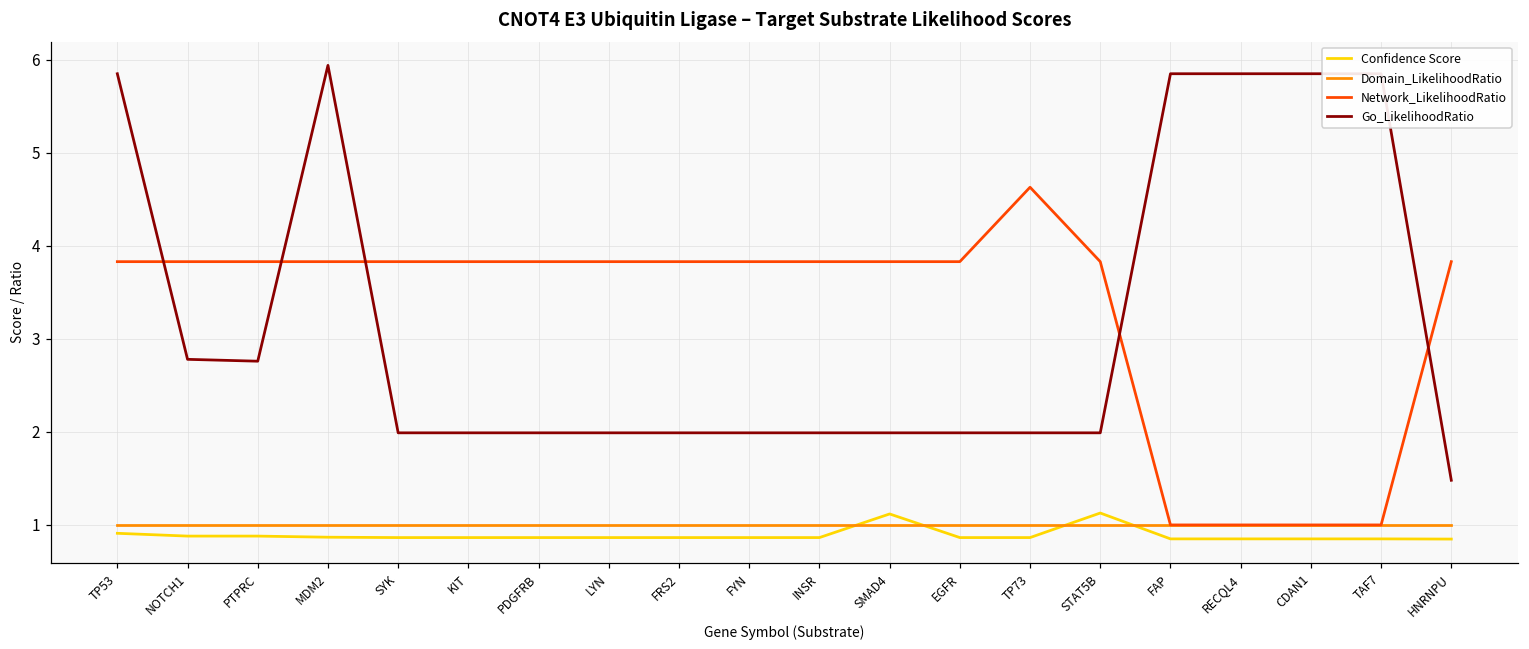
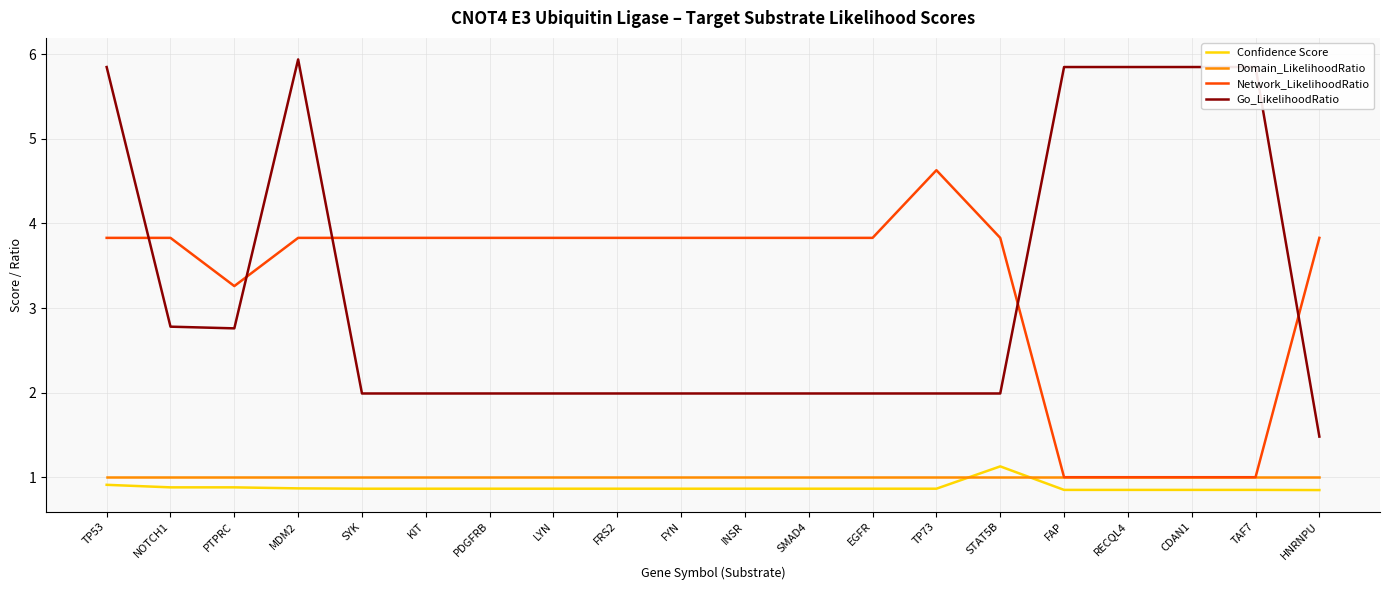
Network_LikelihoodRatio, PTPRC: 3.8 -> 3.3
Confidence Score, SMAD4: 1.1 -> 0.9
